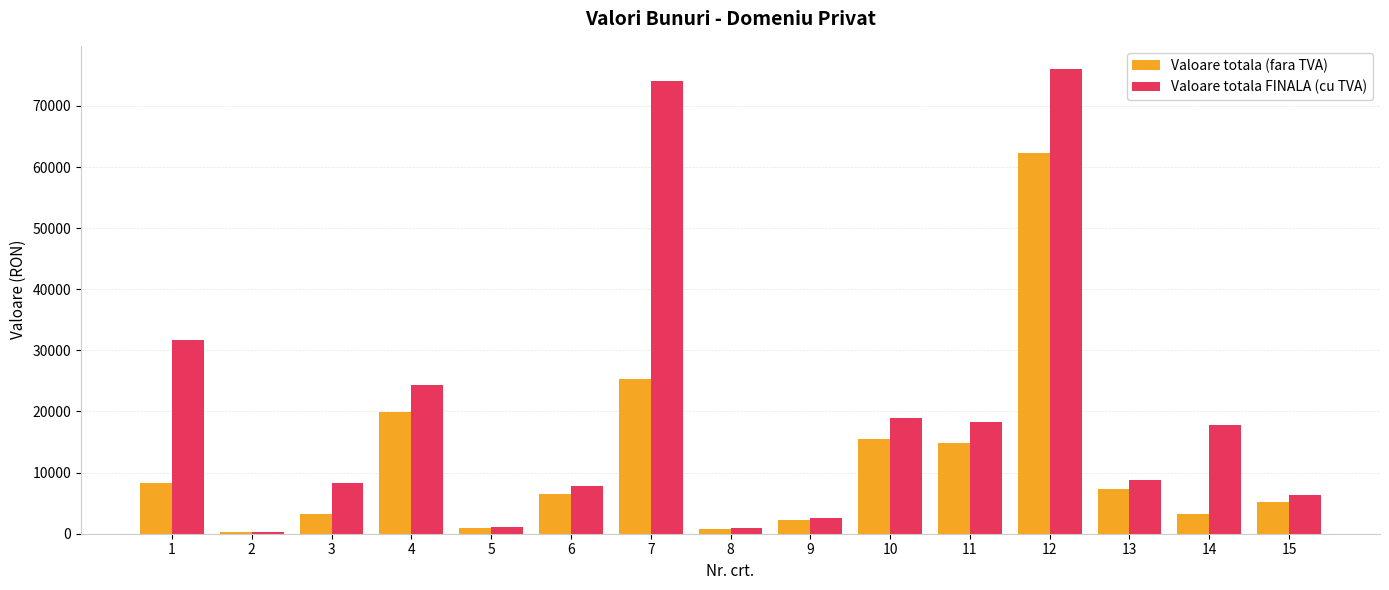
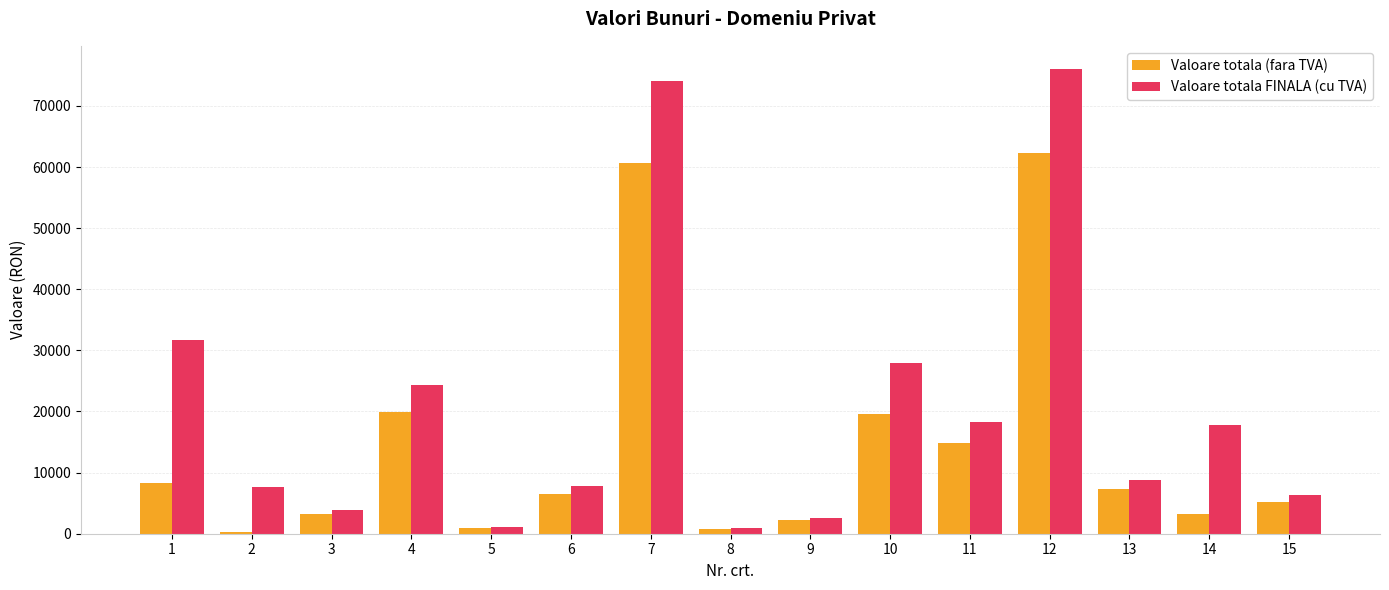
Valoare totala FINALA (cu TVA), 2: 0 -> 8000
Valoare totala FINALA (cu TVA), 3: 8000 -> 4000
Valoare totala (fara TVA), 7: 25000 -> 61000
Valoare totala (fara TVA), 10: 15000 -> 20000
Valoare totala FINALA (cu TVA), 10: 19000 -> 28000
